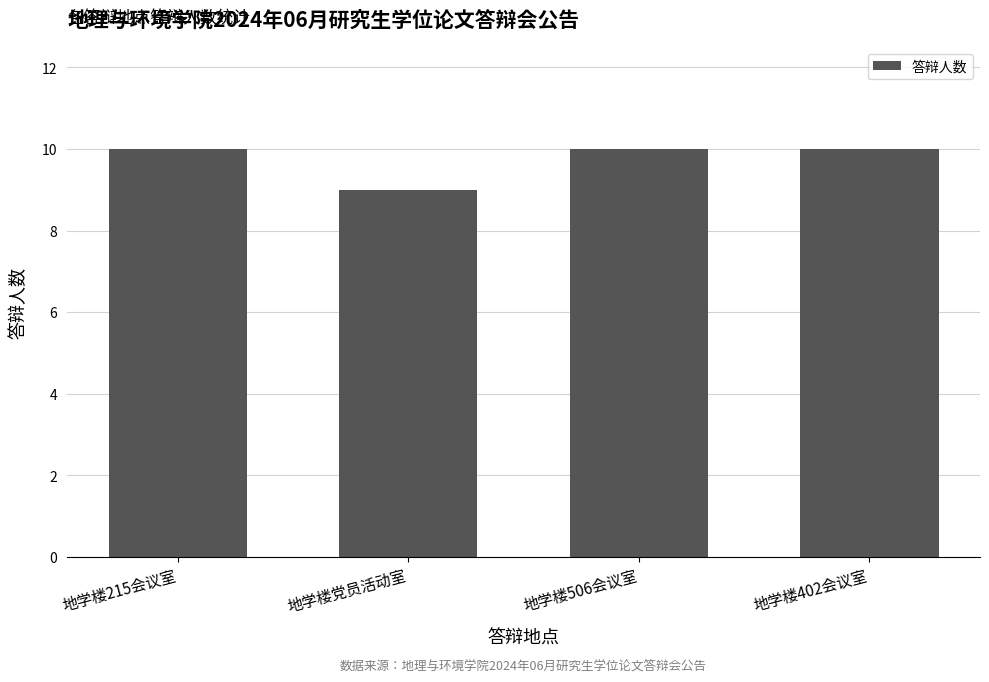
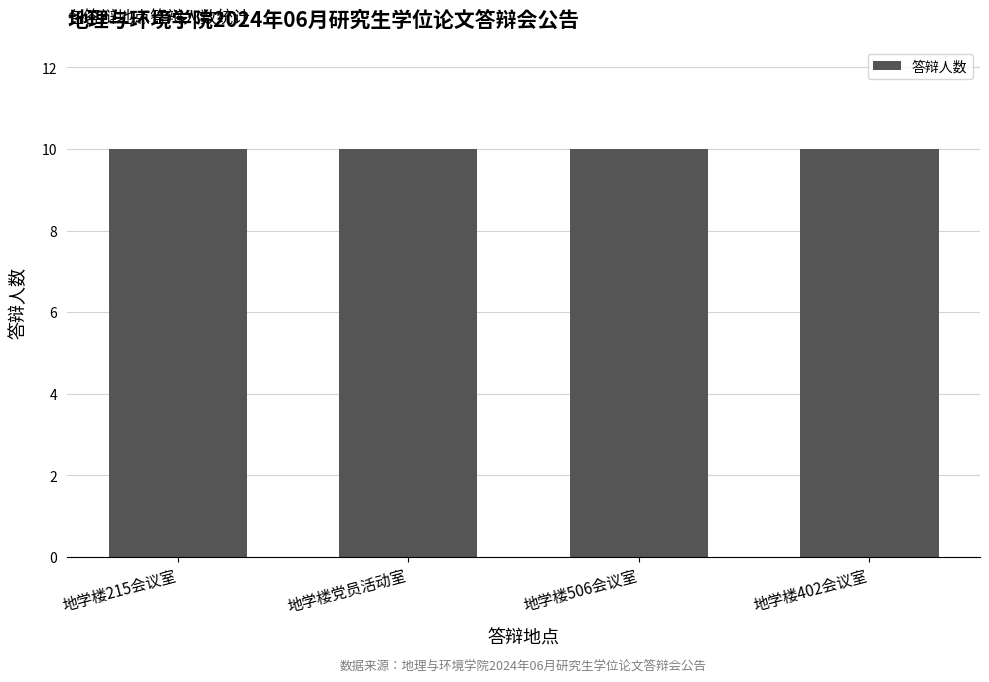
地学楼党员活动室: 9 -> 10
